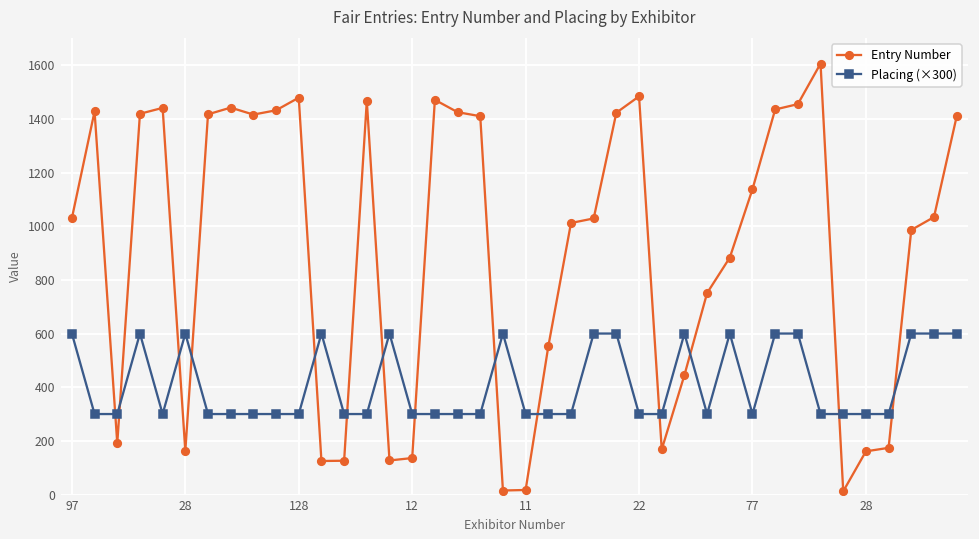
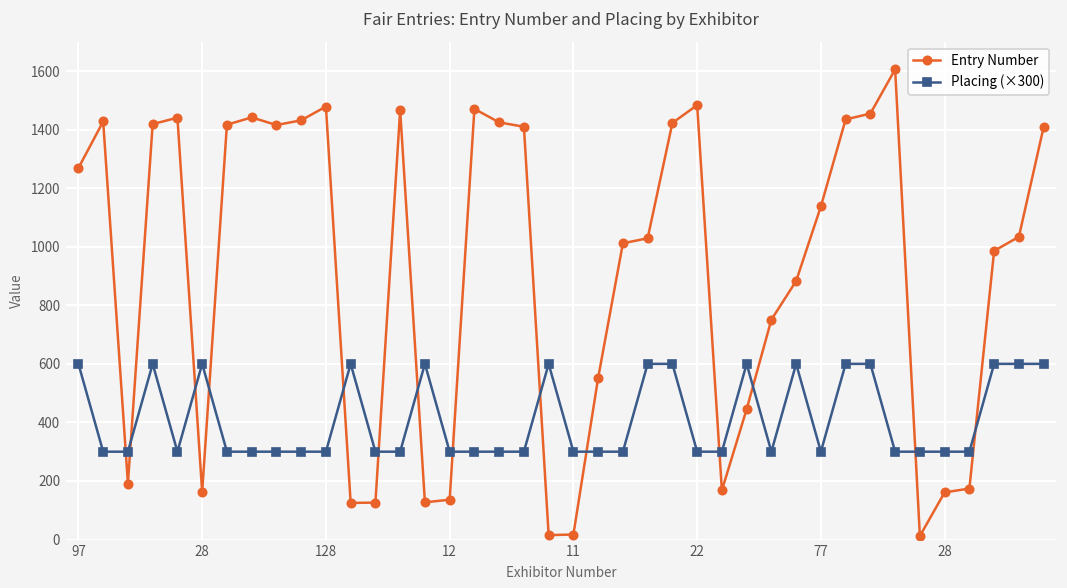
Entry Number, 97: 1030 -> 1270
